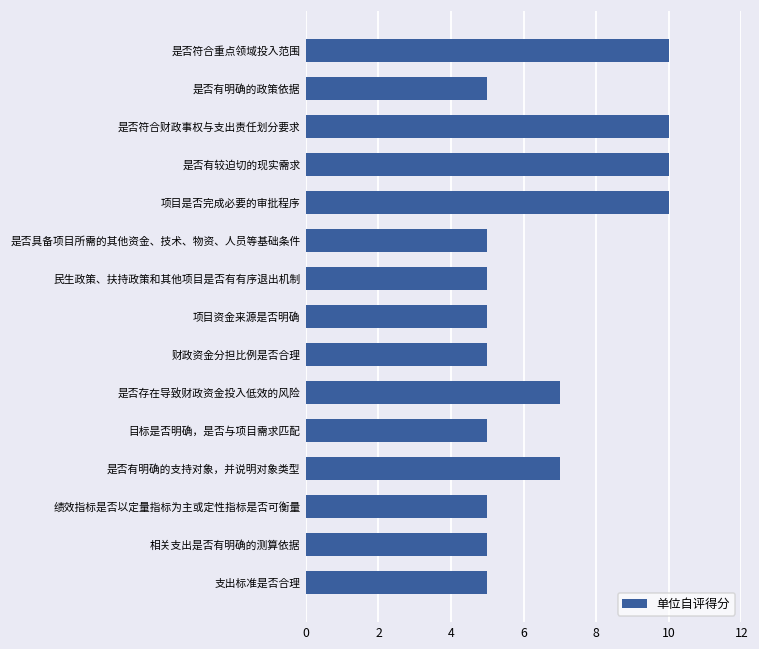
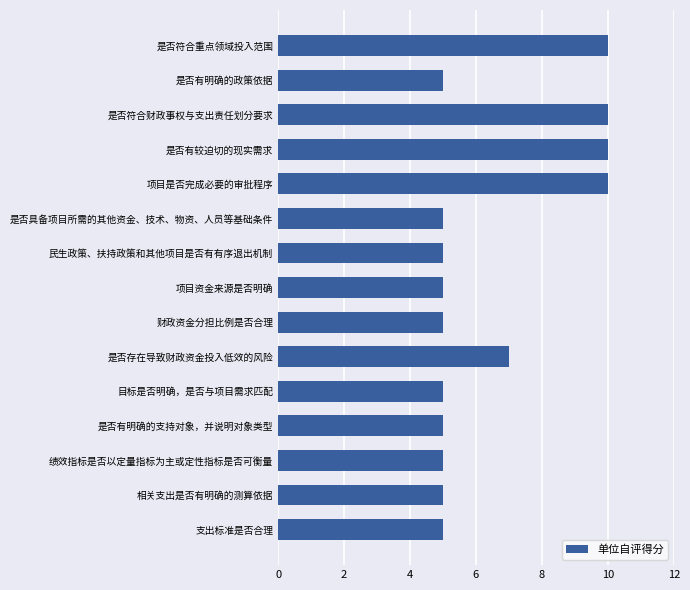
是否有明确的支持对象，并说明对象类型: 7 -> 5
